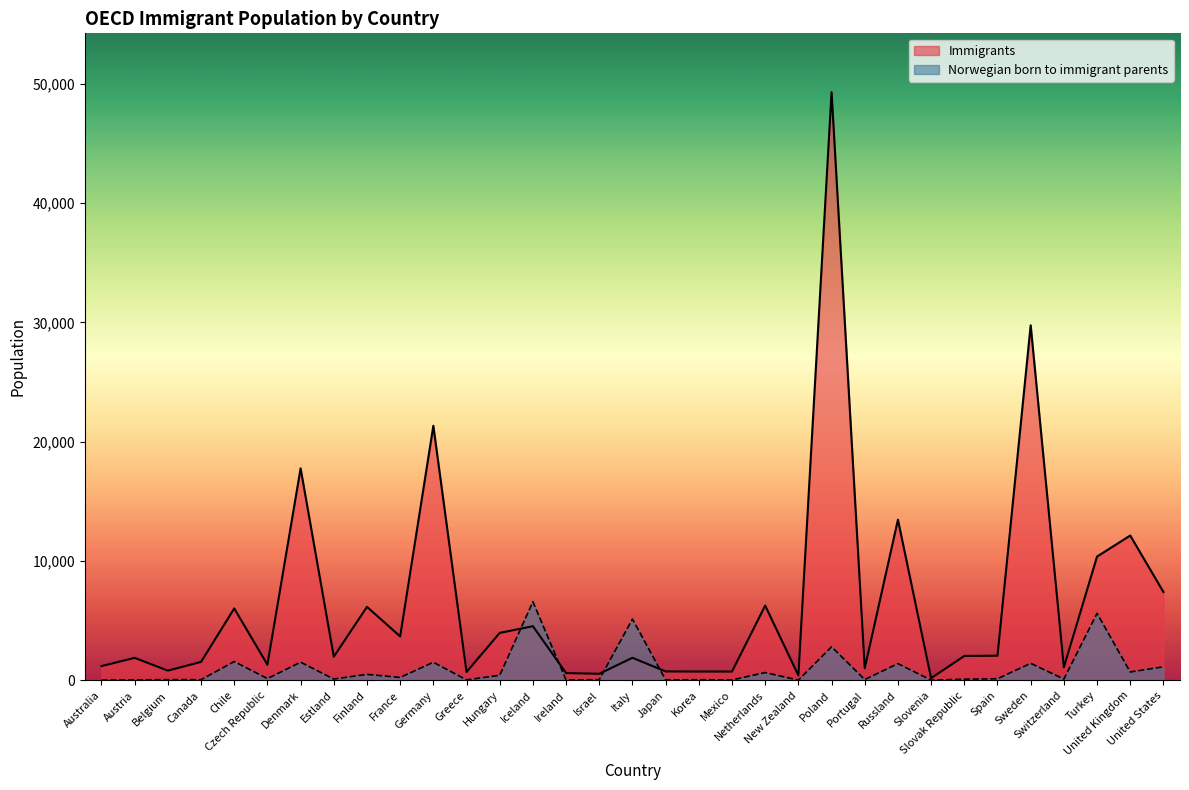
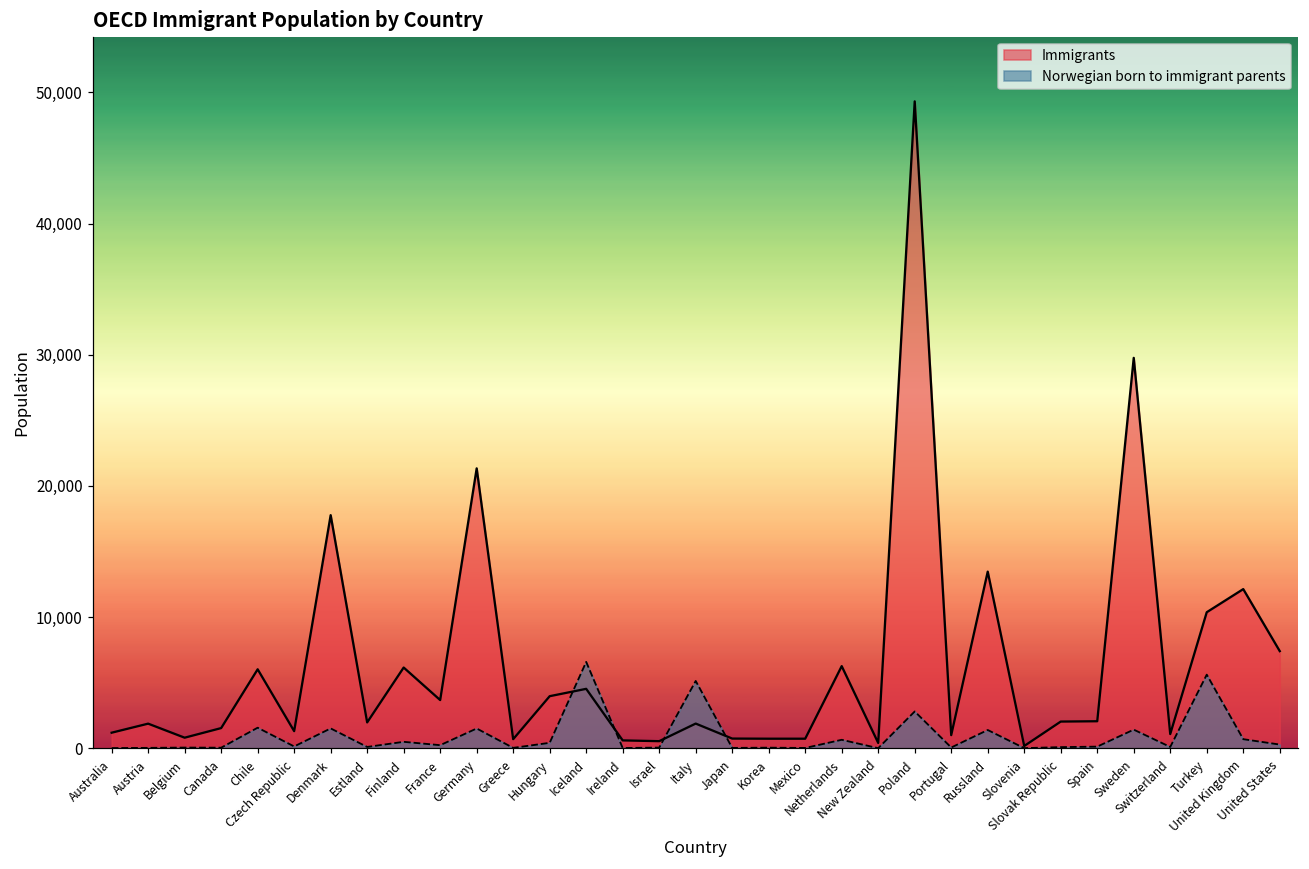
Norwegian born to immigrant parents, United States: 1,100 -> 300
